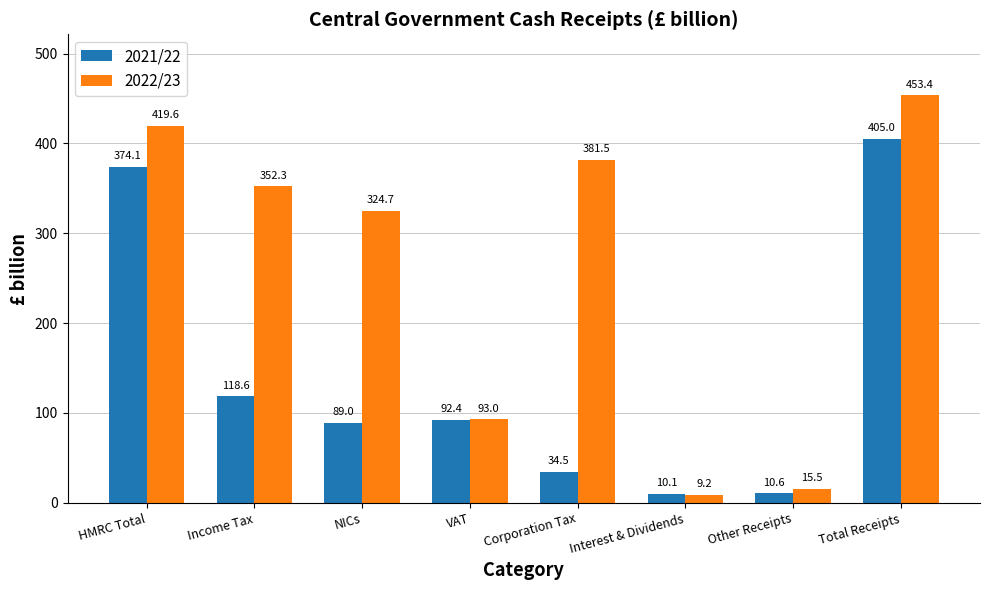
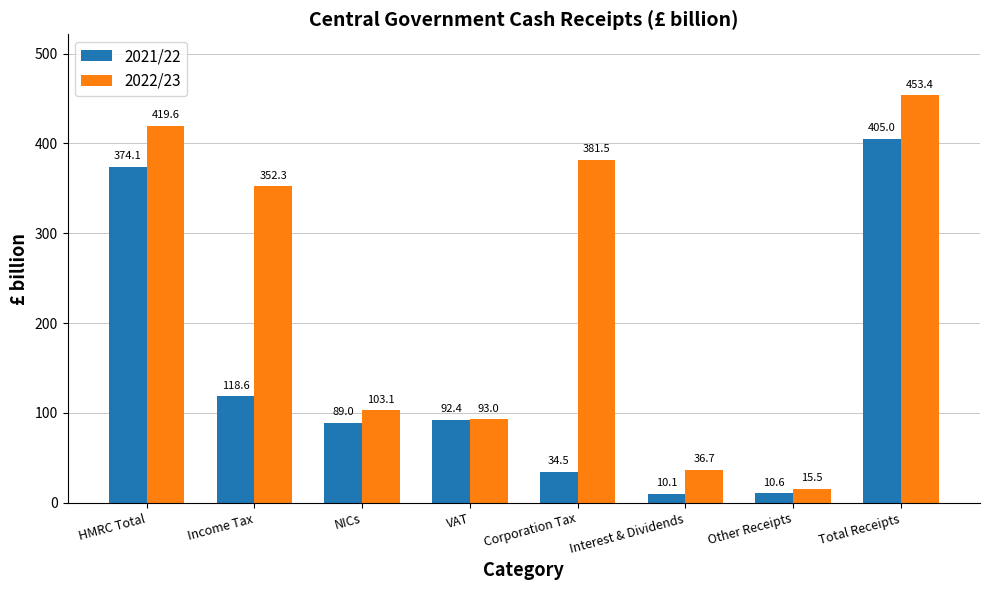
2022/23, NICs: 324.7 -> 103.1
2022/23, Interest & Dividends: 9.2 -> 36.7
